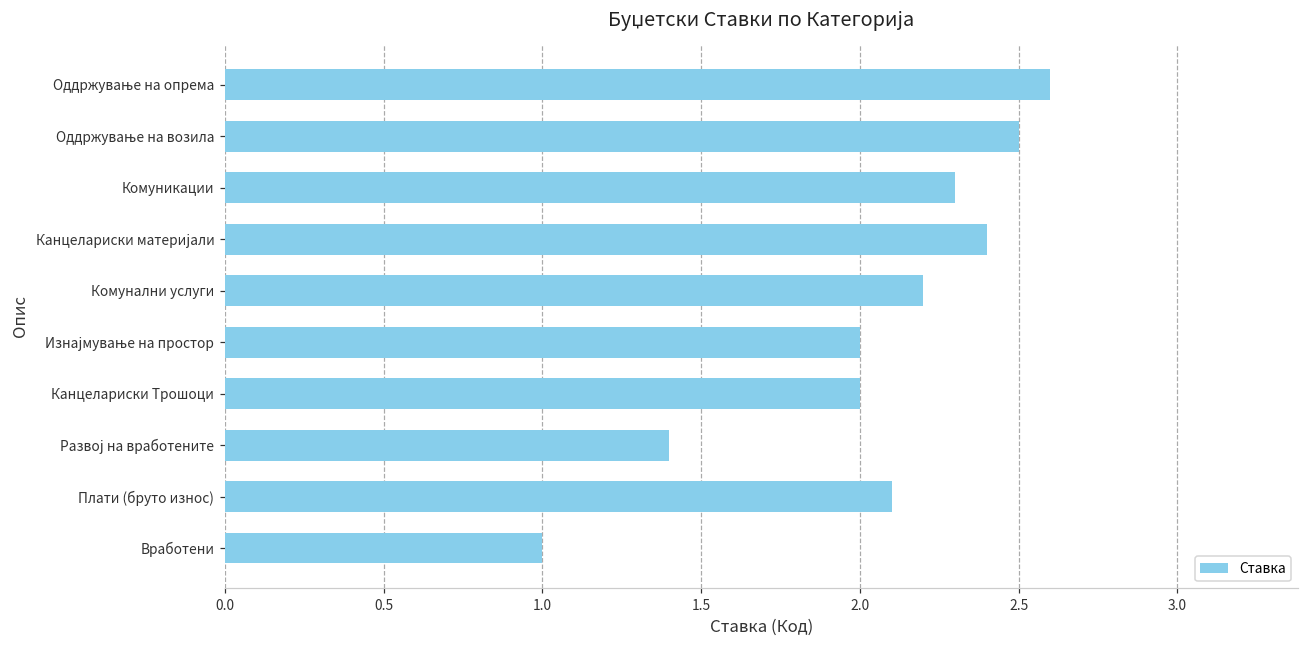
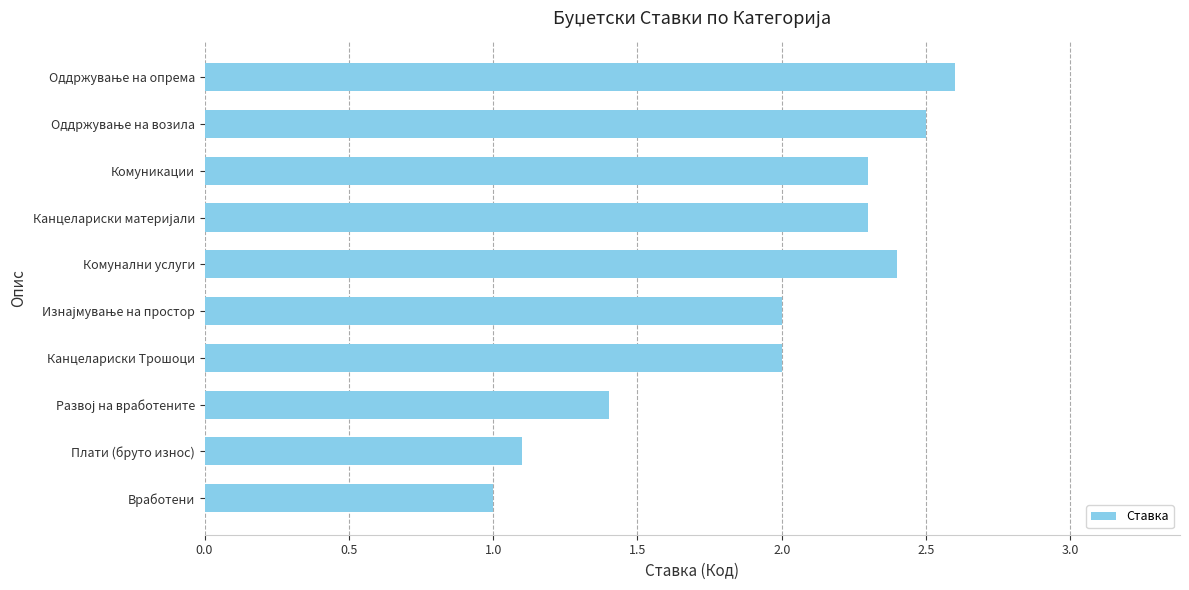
Канцелариски материјали: 2.4 -> 2.3
Комунални услуги: 2.2 -> 2.4
Плати (бруто износ): 2.1 -> 1.1
